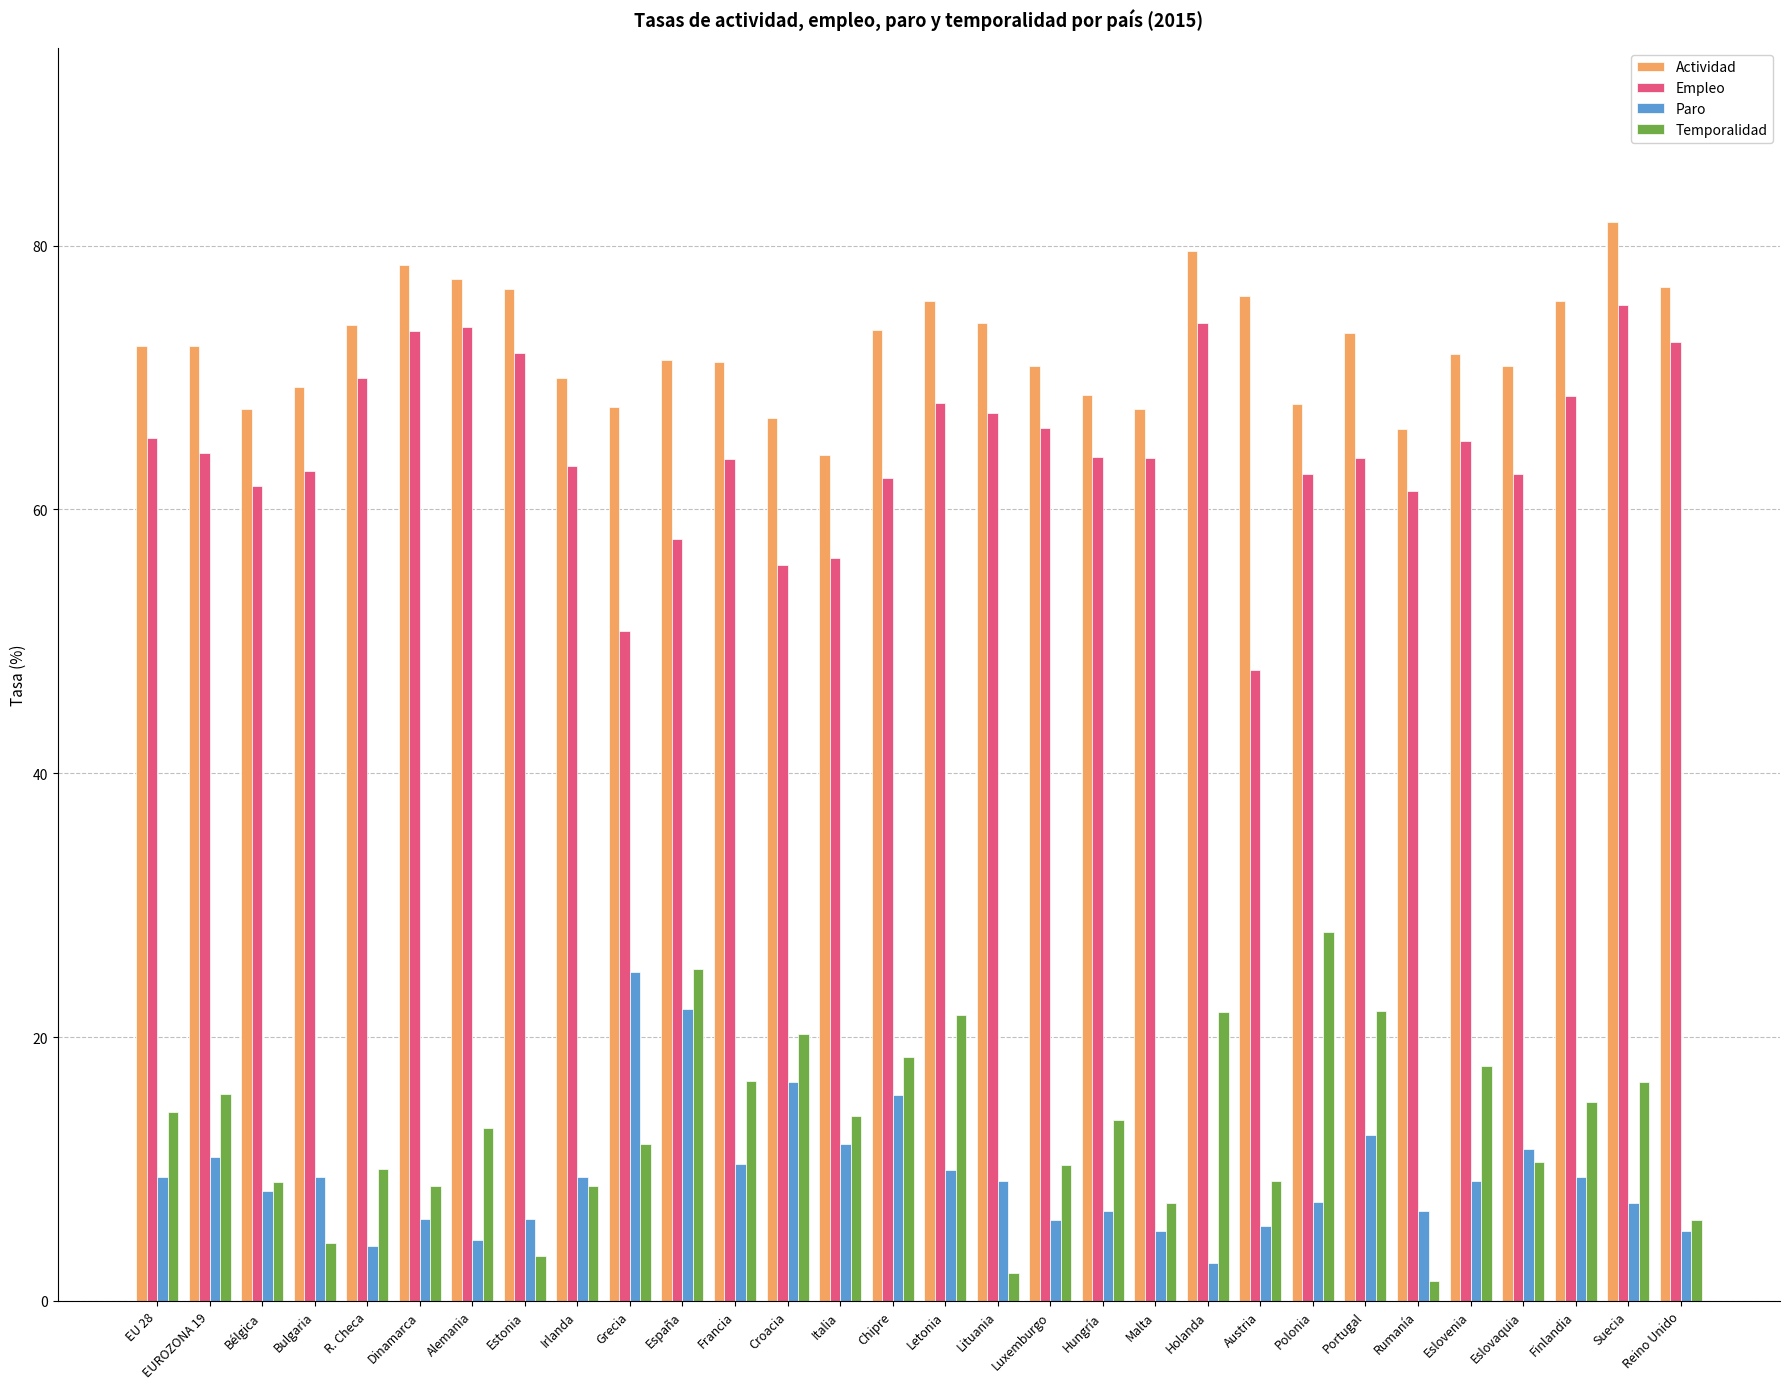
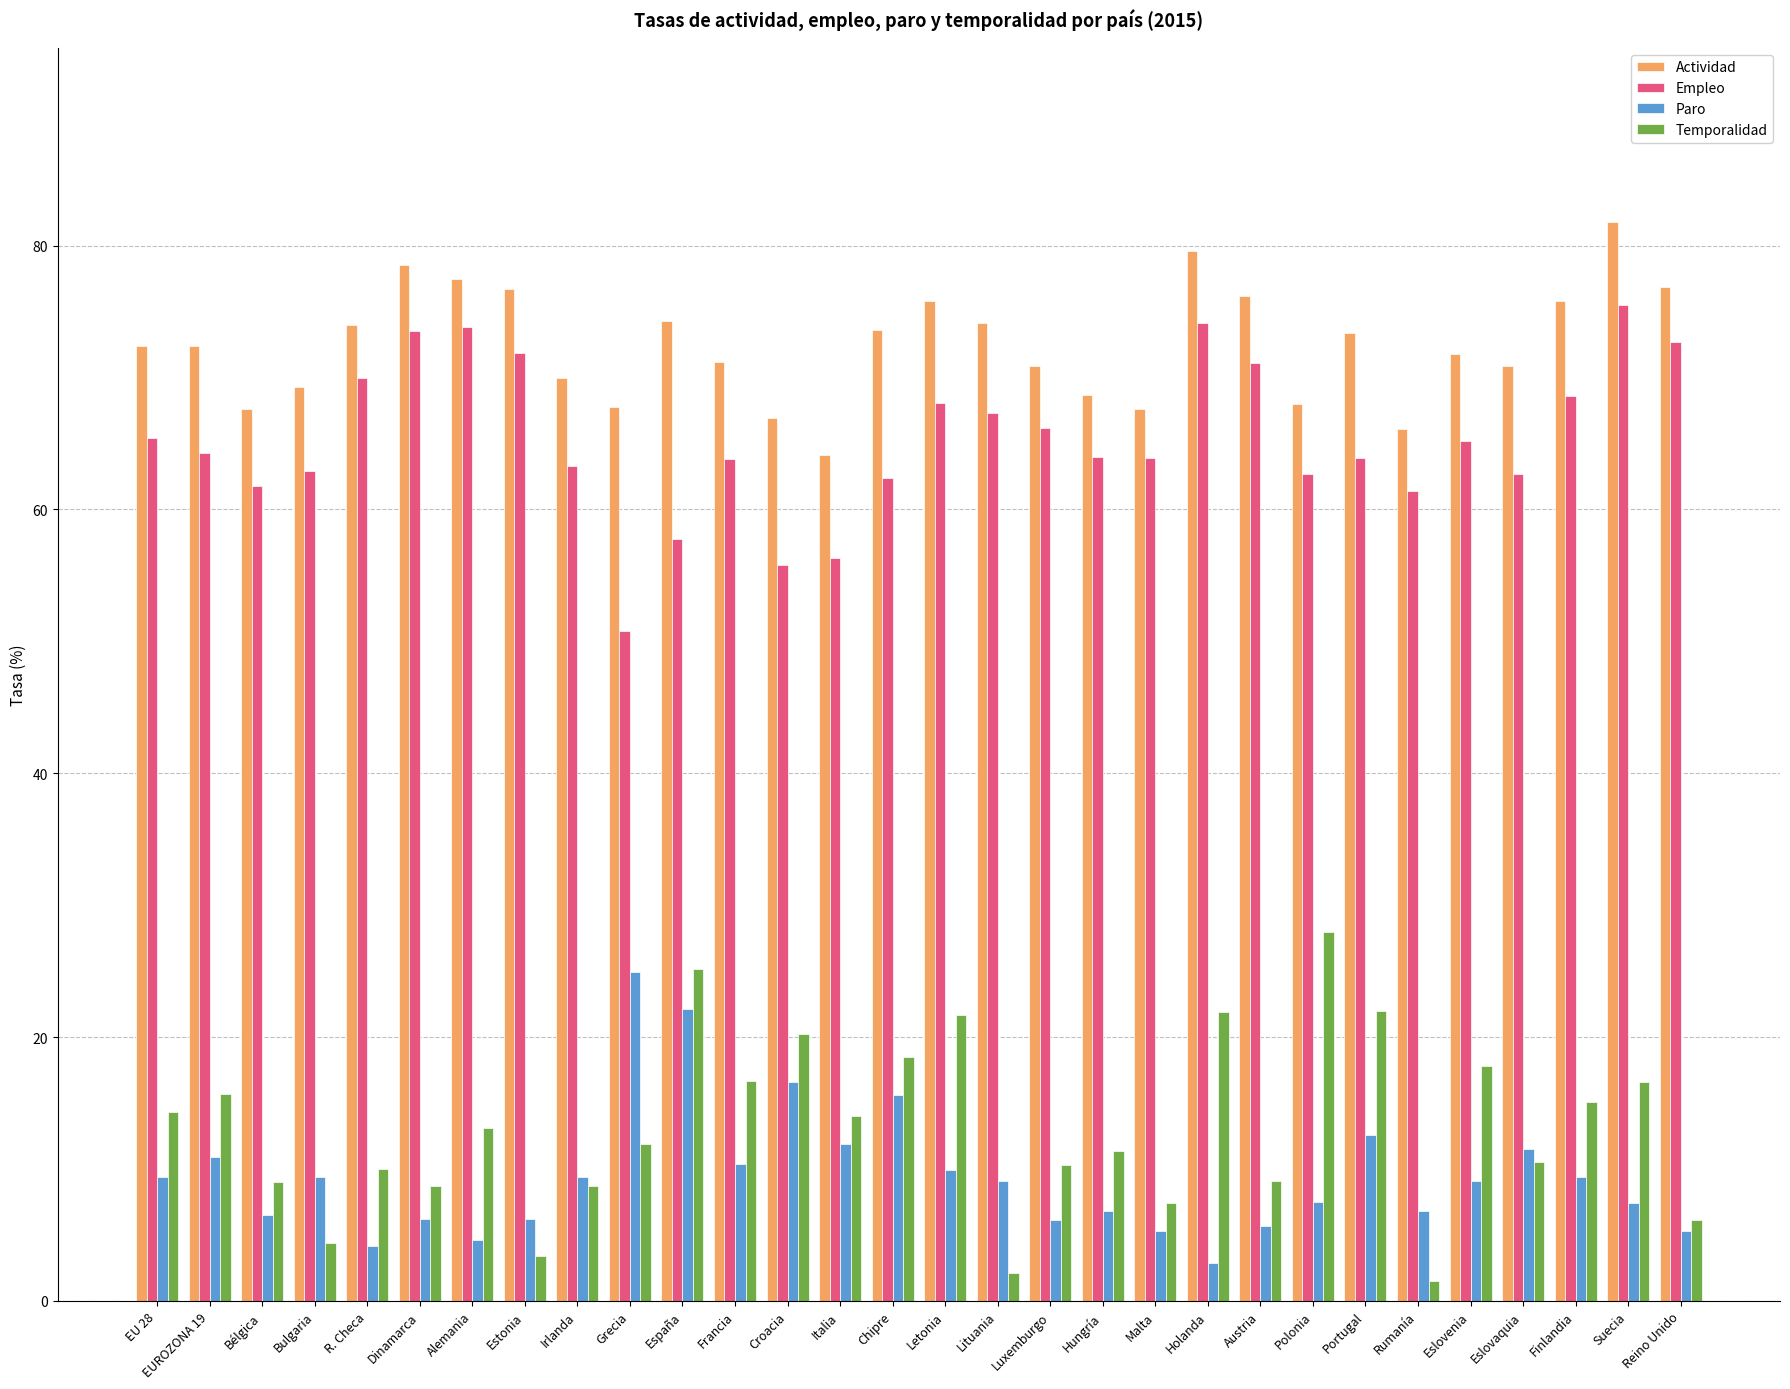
Paro, Bélgica: 8.3 -> 6.5
Actividad, España: 71.3 -> 74.3
Temporalidad, Hungría: 13.7 -> 11.4
Empleo, Austria: 47.8 -> 71.1
